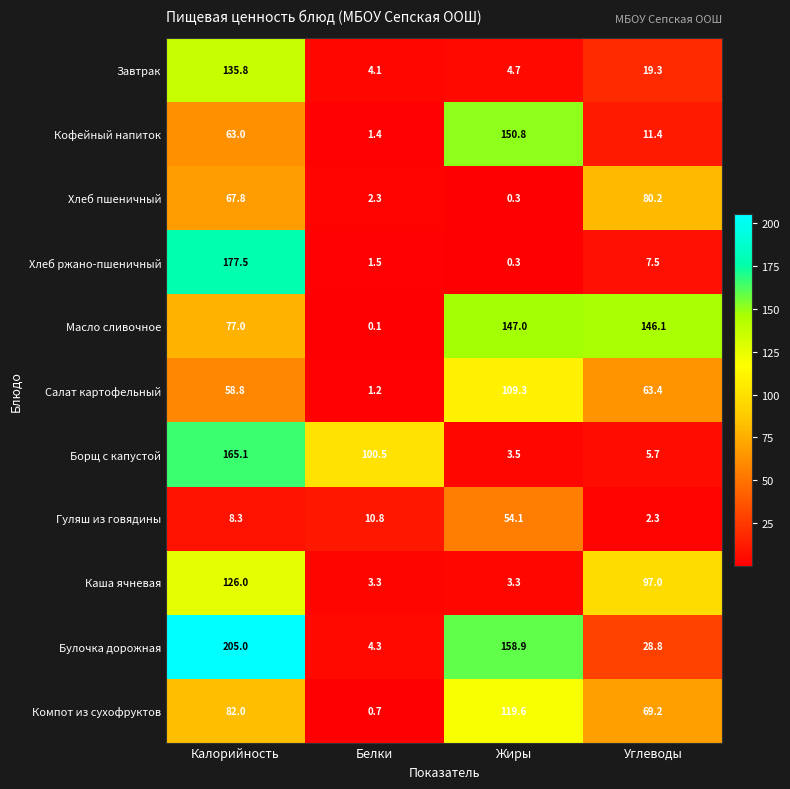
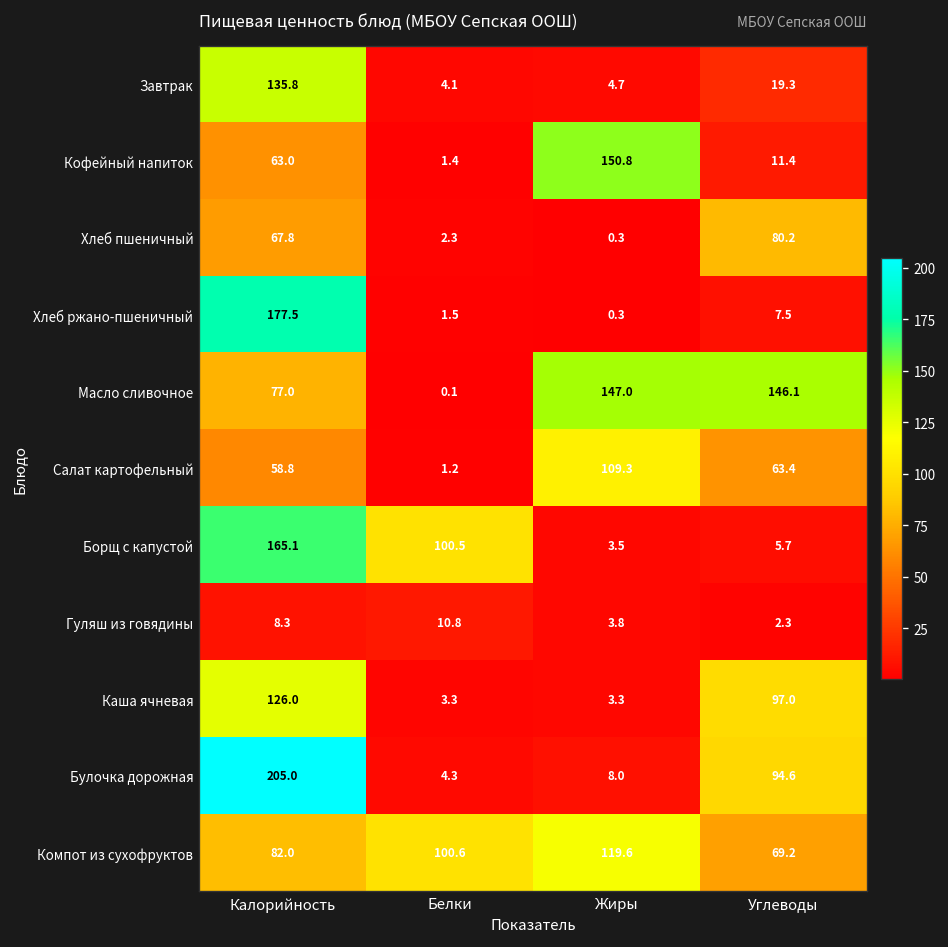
Гуляш из говядины, Жиры: 54.1 -> 3.8
Булочка дорожная, Жиры: 158.9 -> 8.0
Булочка дорожная, Углеводы: 28.8 -> 94.6
Компот из сухофруктов, Белки: 0.7 -> 100.6
